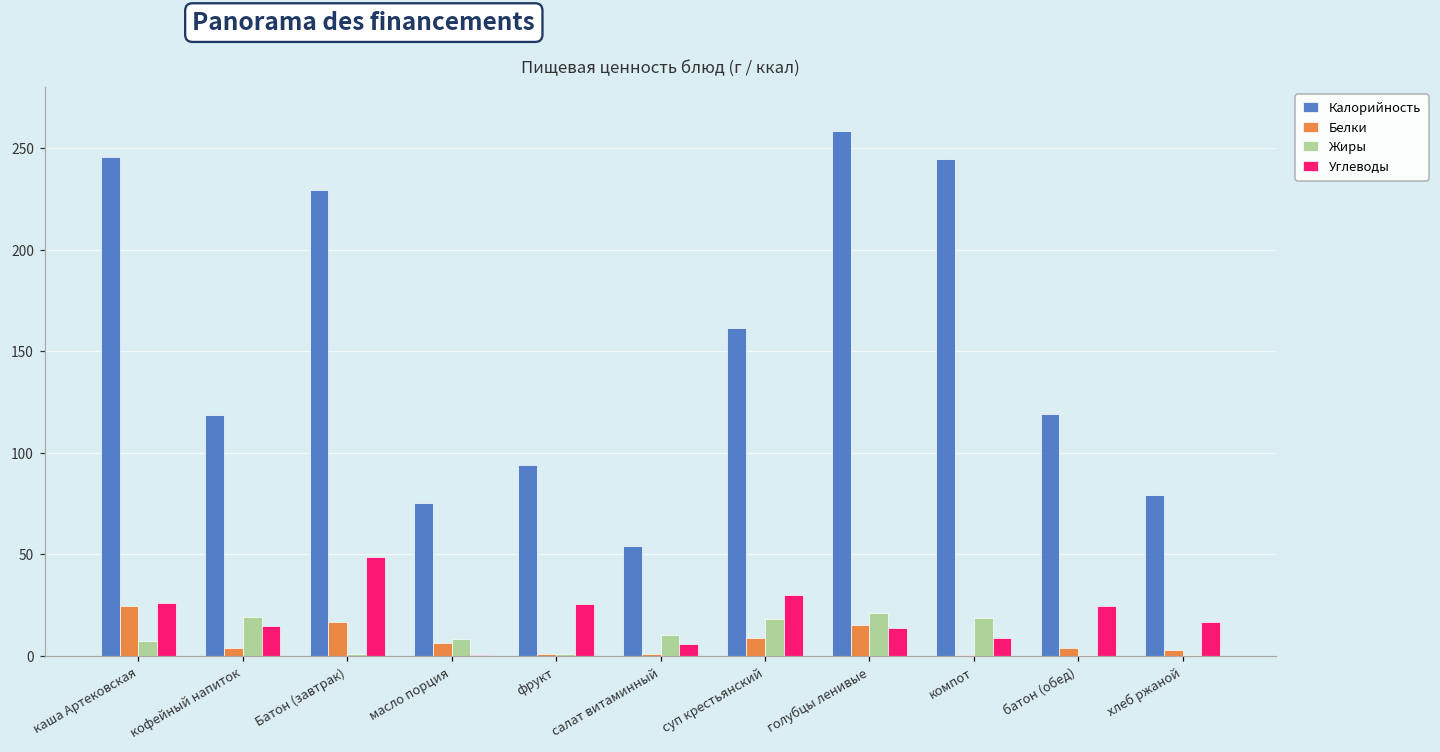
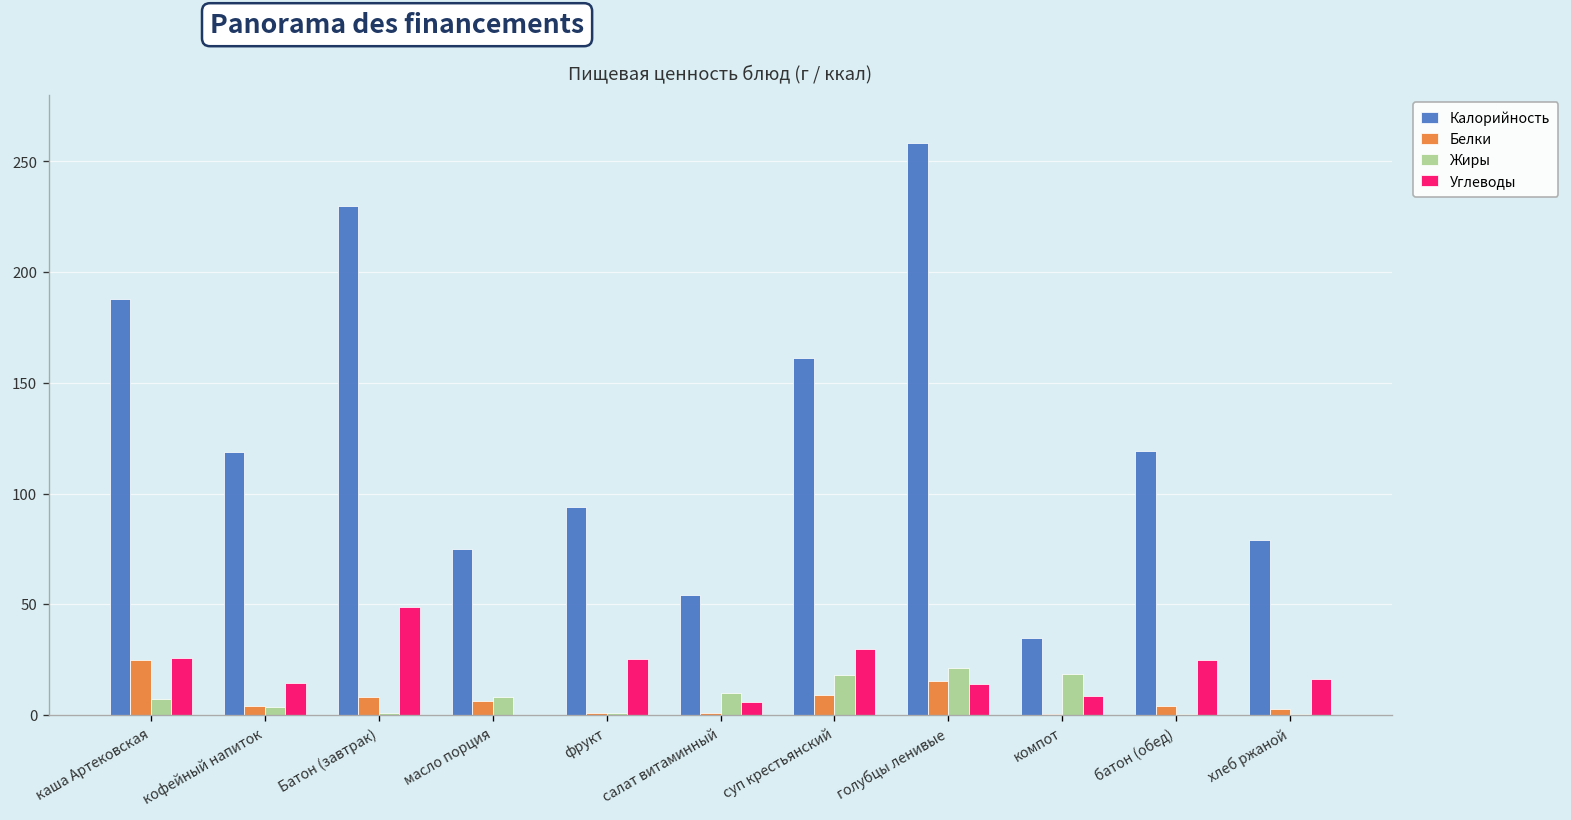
Калорийность, каша Артековская: 246 -> 188
Жиры, кофейный напиток: 19 -> 4
Белки, Батон (завтрак): 17 -> 8
Калорийность, компот: 245 -> 35
